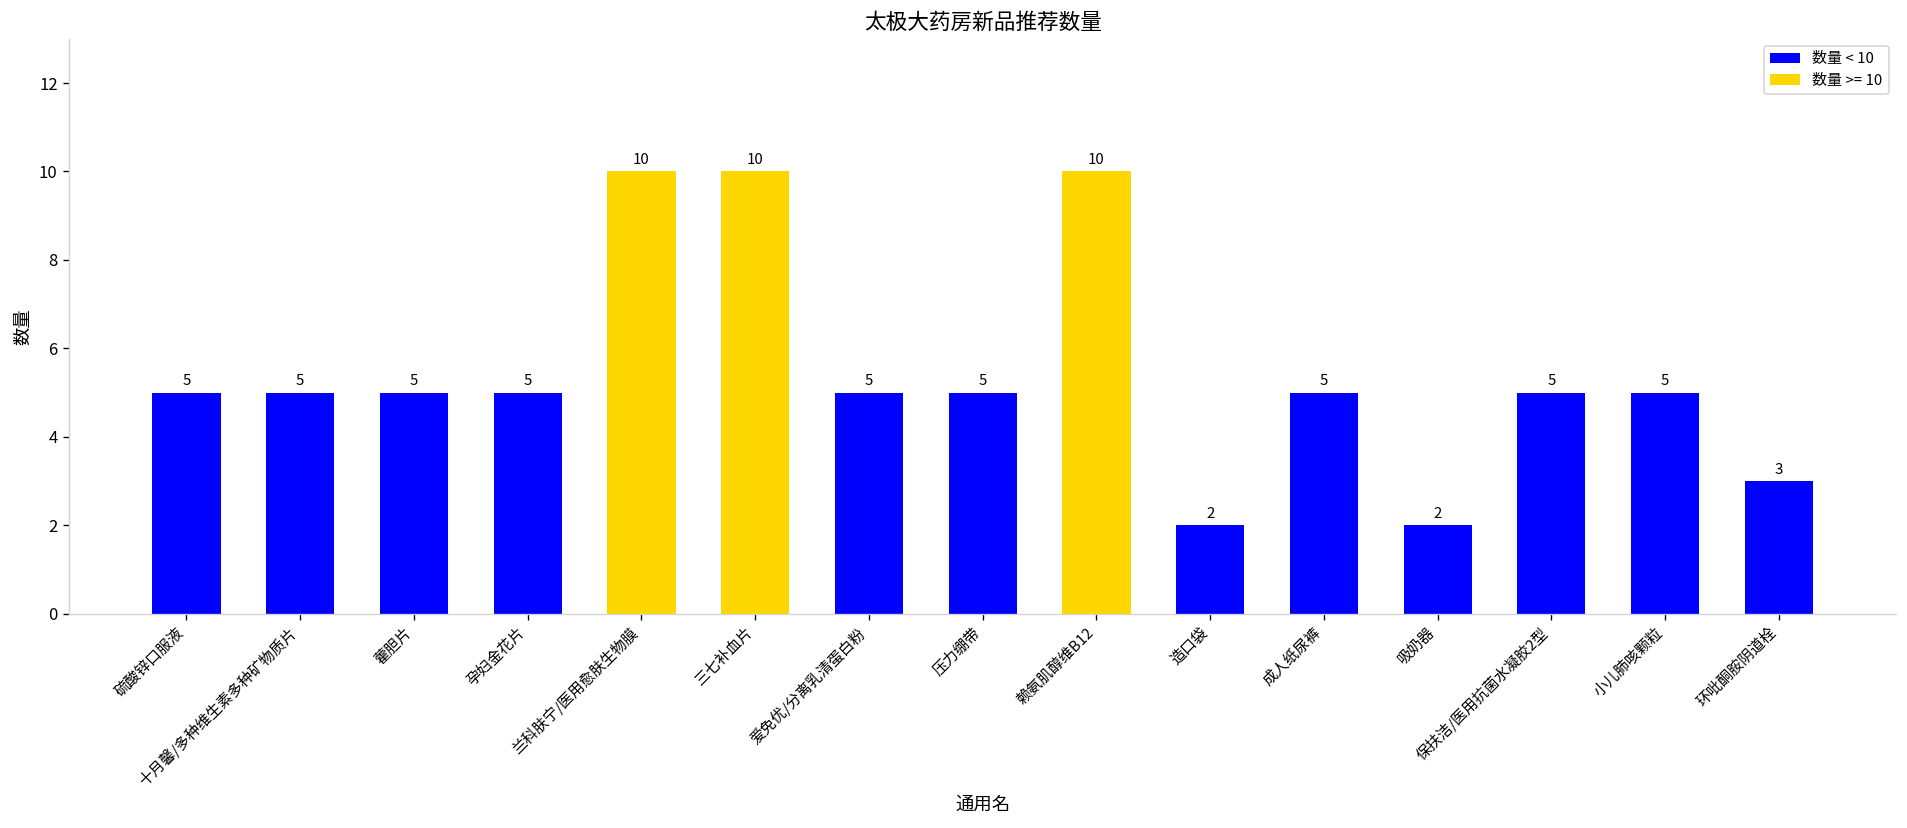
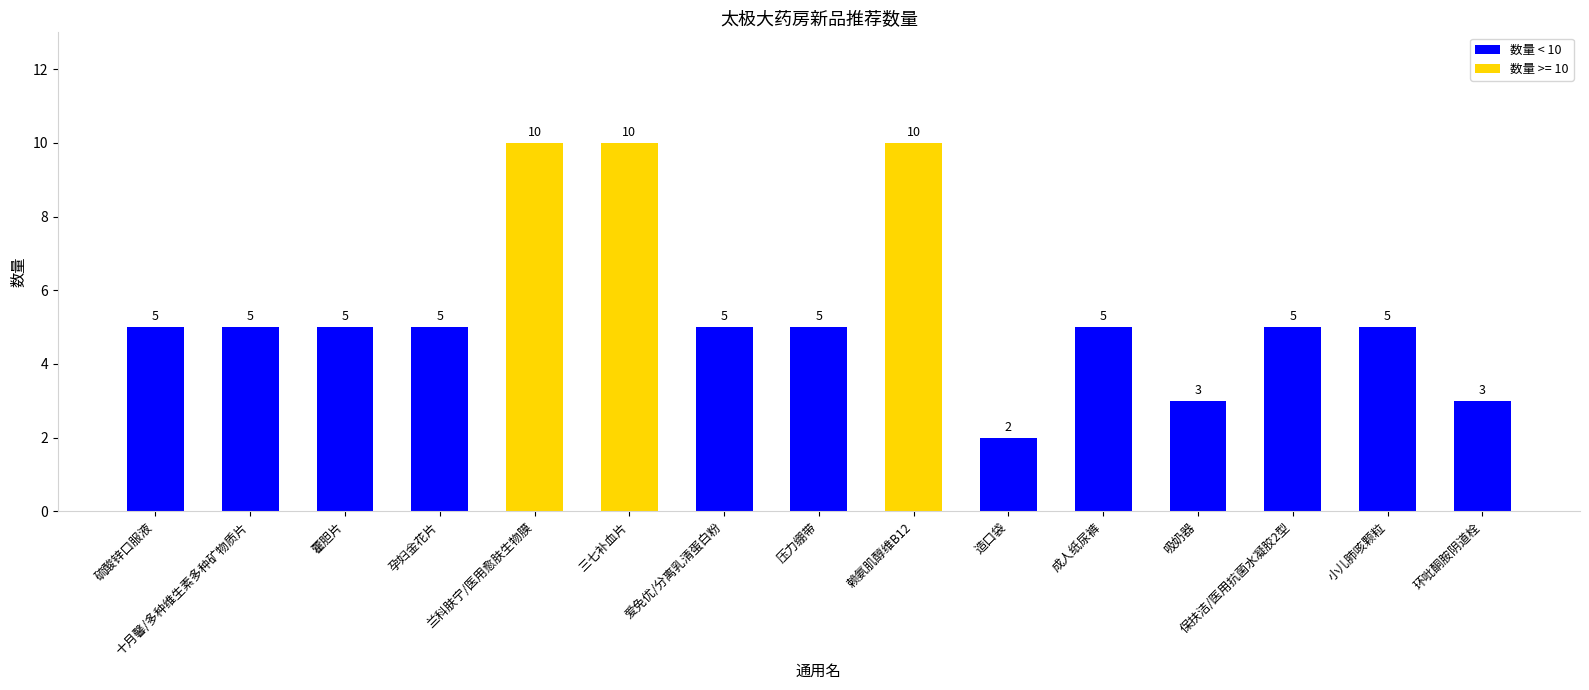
吸奶器: 2 -> 3
